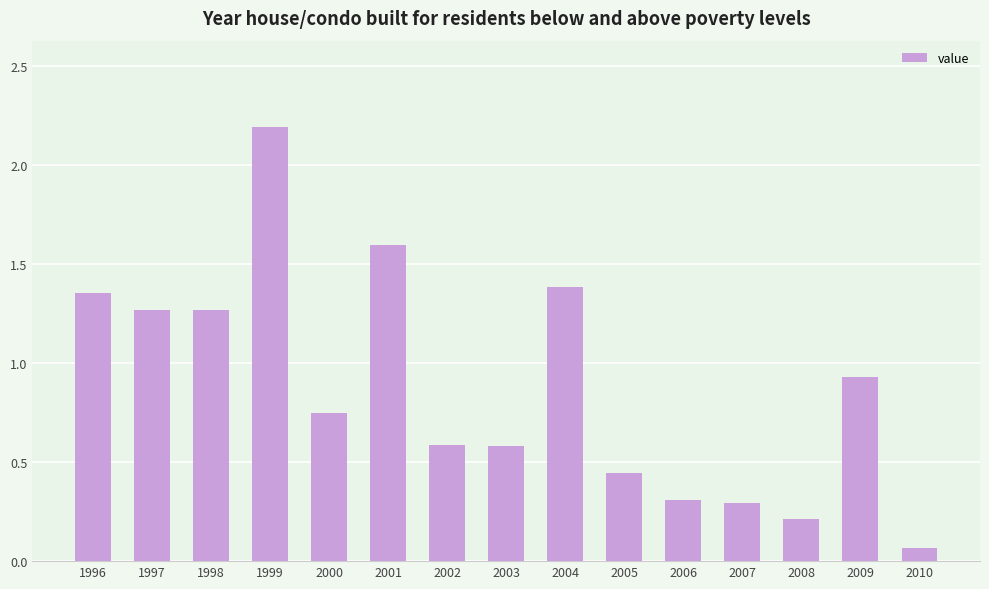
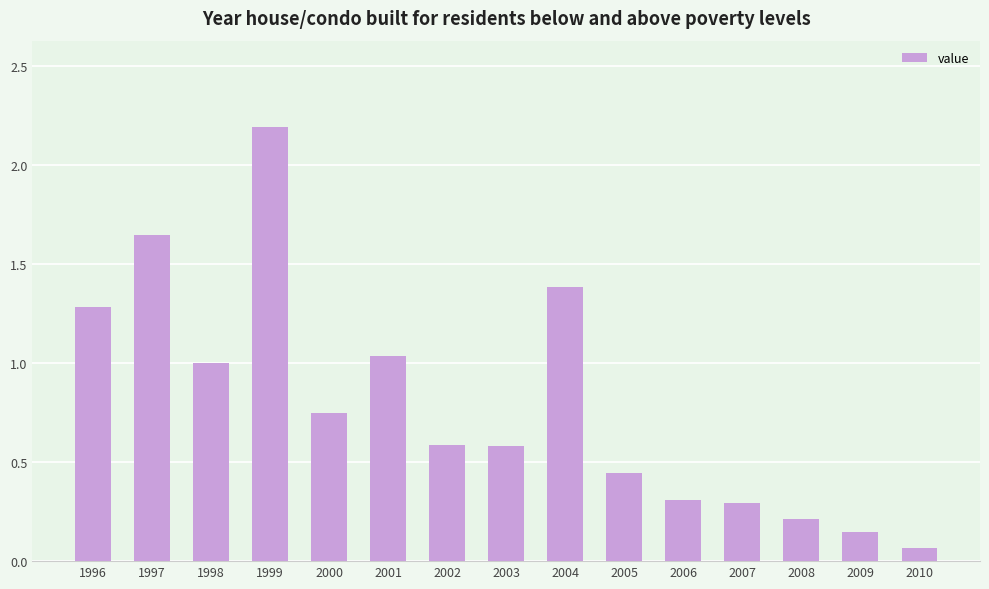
1996: 1.36 -> 1.28
1997: 1.27 -> 1.65
1998: 1.27 -> 1.00
2001: 1.60 -> 1.04
2009: 0.93 -> 0.14
